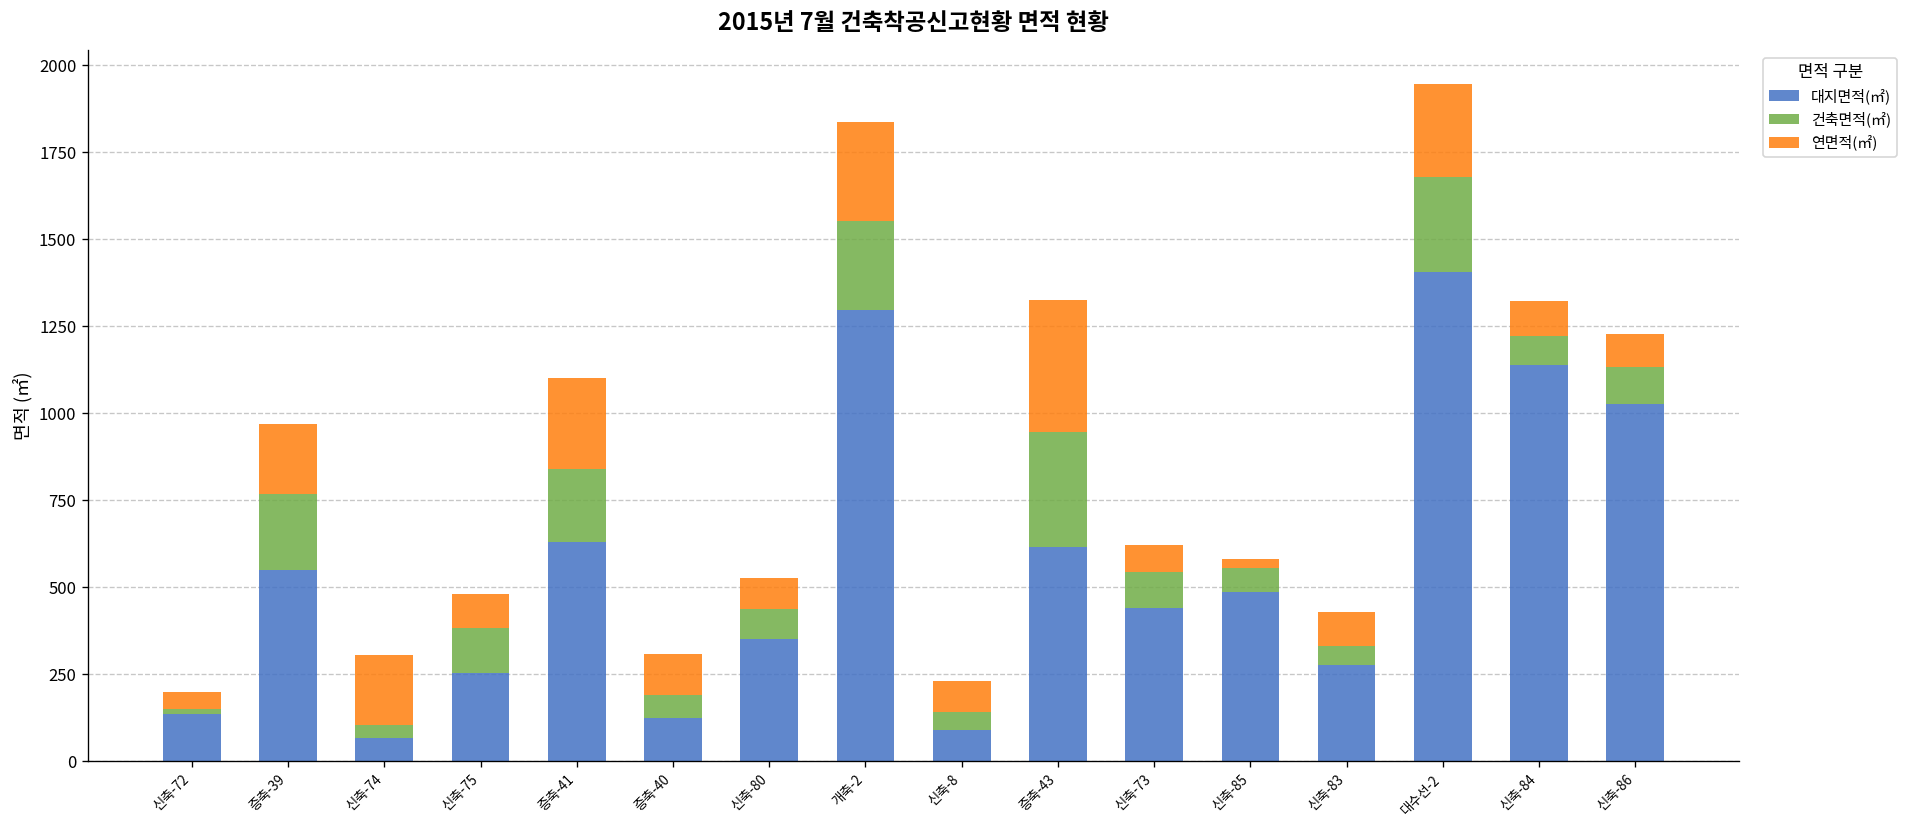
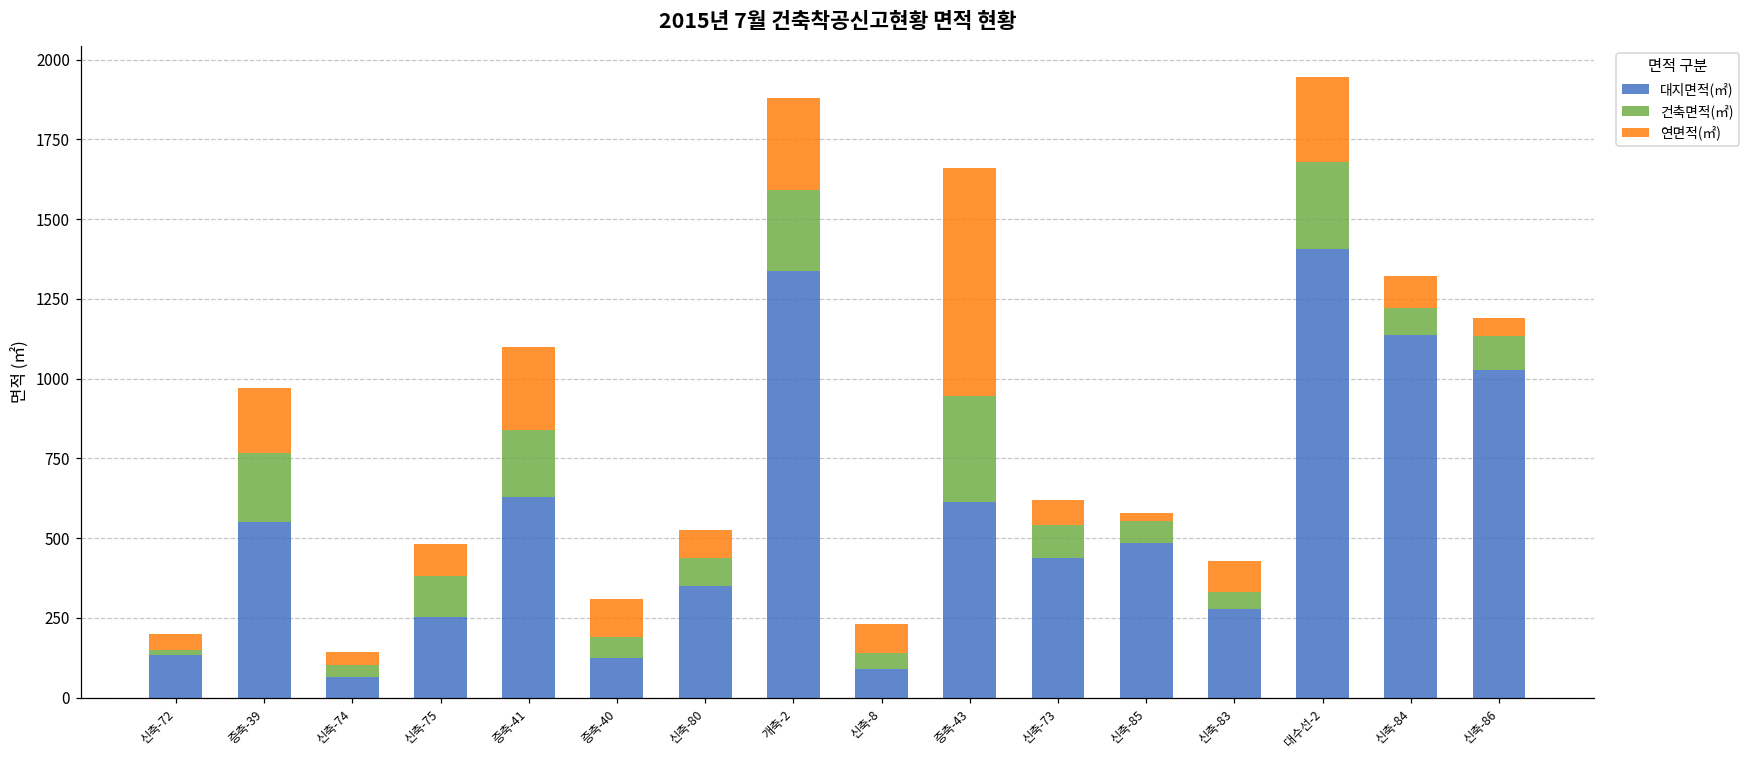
연면적(㎡), 신축-74: 200 -> 40
대지면적(㎡), 개축-2: 1300 -> 1340
연면적(㎡), 증축-43: 380 -> 710
연면적(㎡), 신축-86: 100 -> 60
